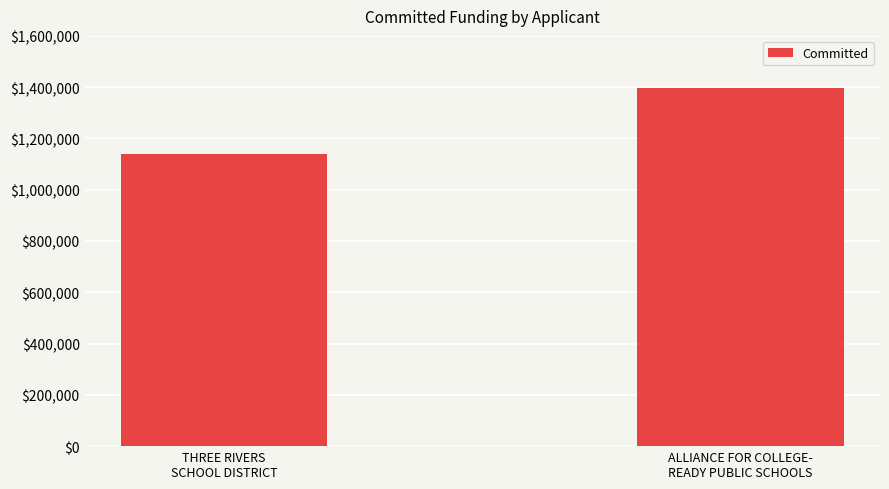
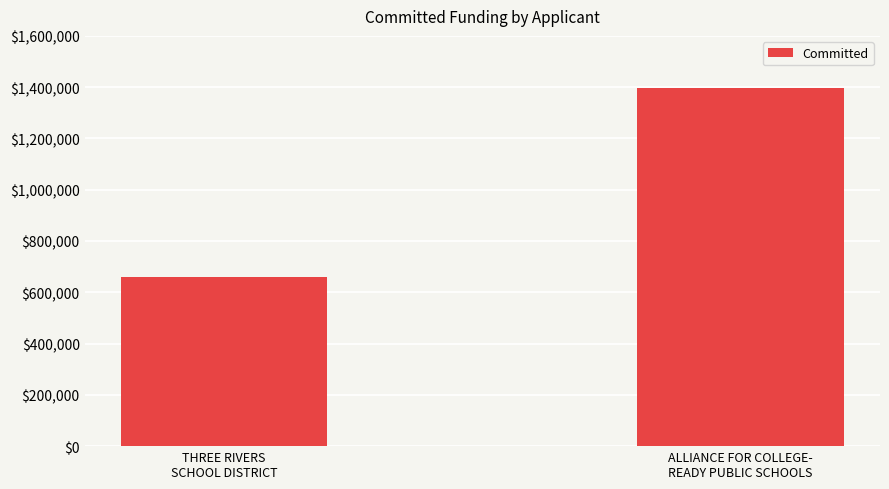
THREE RIVERS SCHOOL DISTRICT: $1,140,000 -> $660,000
